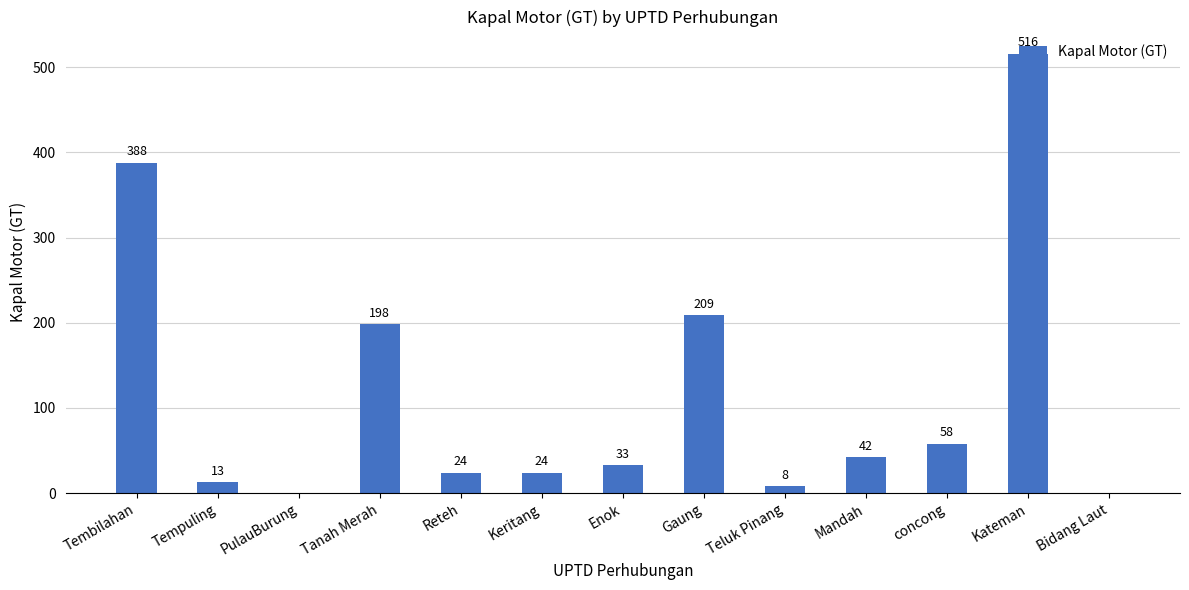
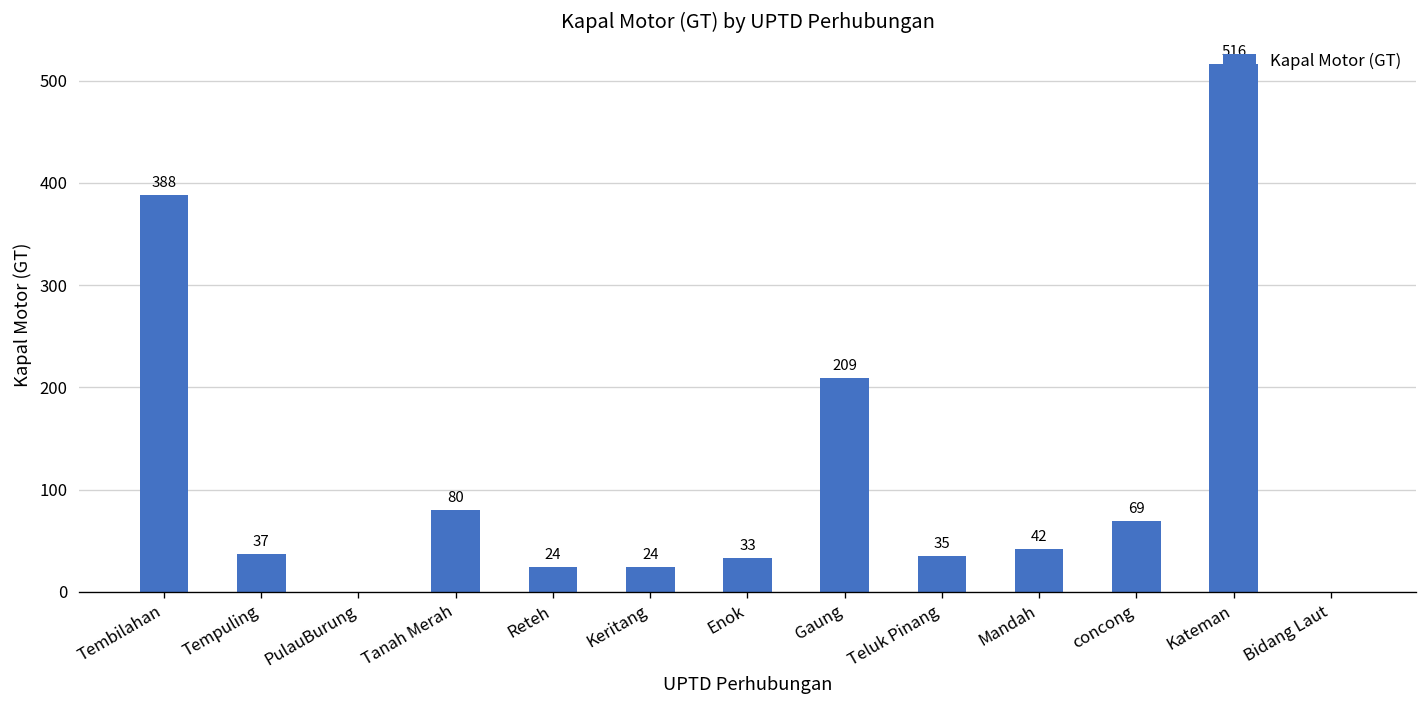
Tempuling: 13 -> 37
Tanah Merah: 198 -> 80
Teluk Pinang: 8 -> 35
concong: 58 -> 69
